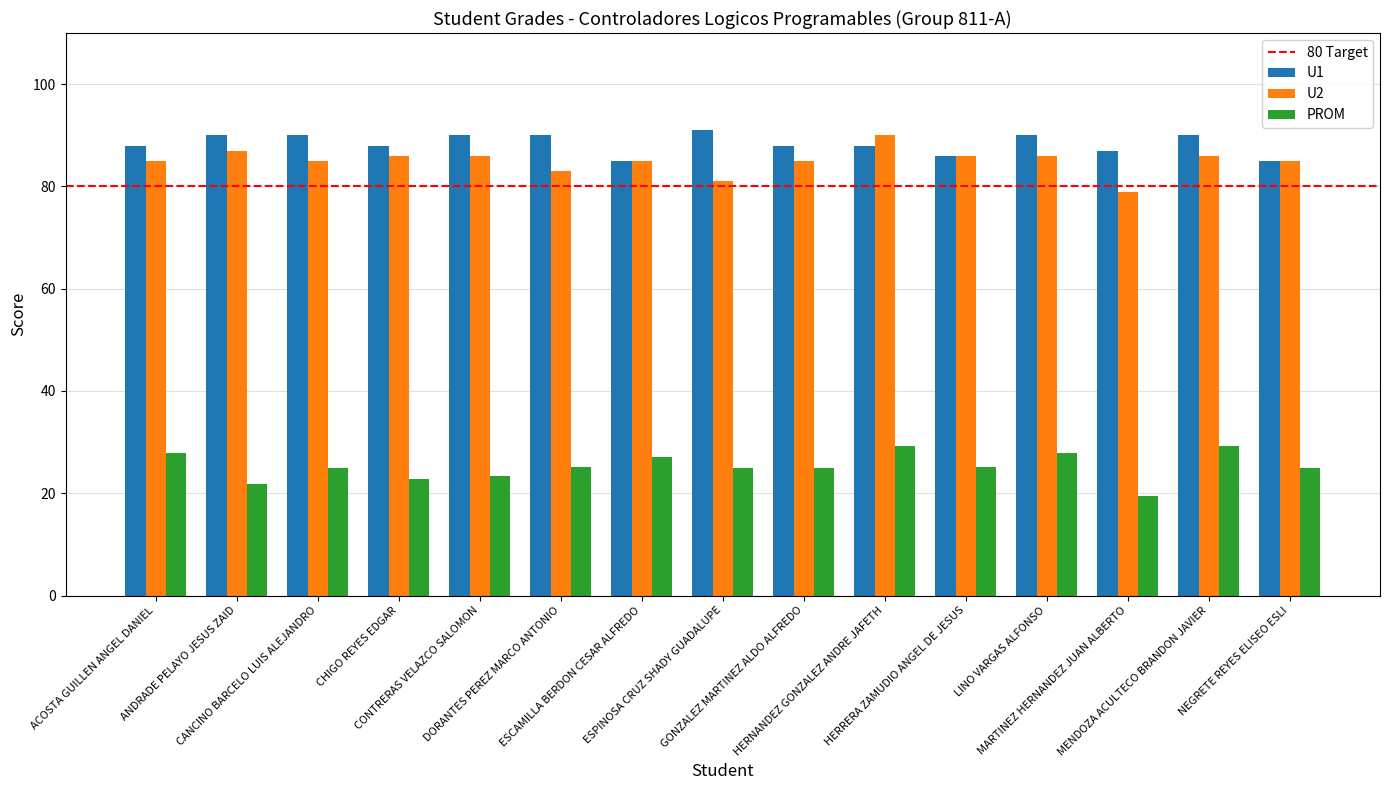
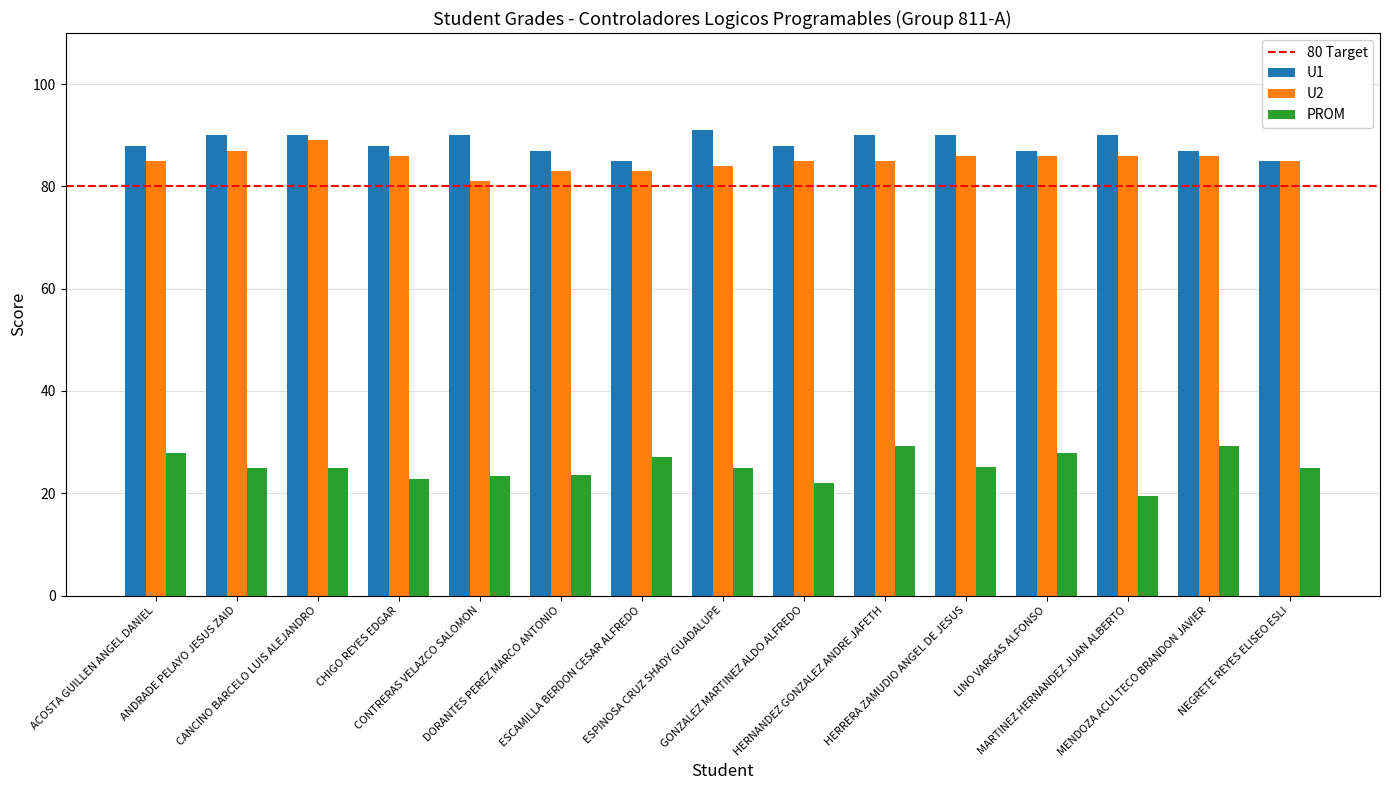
PROM, ANDRADE PELAYO JESUS ZAID: 22 -> 25
U2, CANCINO BARCELO LUIS ALEJANDRO: 85 -> 89
U2, CONTRERAS VELAZCO SALOMON: 86 -> 81
U1, DORANTES PEREZ MARCO ANTONIO: 90 -> 87
PROM, DORANTES PEREZ MARCO ANTONIO: 25 -> 24
U2, ESCAMILLA BERDON CESAR ALFREDO: 85 -> 83
U2, ESPINOSA CRUZ SHADY GUADALUPE: 81 -> 84
PROM, GONZALEZ MARTINEZ ALDO ALFREDO: 25 -> 22
U1, HERNANDEZ GONZALEZ ANDRE JAFETH: 88 -> 90
U2, HERNANDEZ GONZALEZ ANDRE JAFETH: 90 -> 85
U1, HERRERA ZAMUDIO ANGEL DE JESUS: 86 -> 90
U1, LINO VARGAS ALFONSO: 90 -> 87
U1, MARTINEZ HERNANDEZ JUAN ALBERTO: 87 -> 90
U2, MARTINEZ HERNANDEZ JUAN ALBERTO: 79 -> 86
U1, MENDOZA ACULTECO BRANDON JAVIER: 90 -> 87
